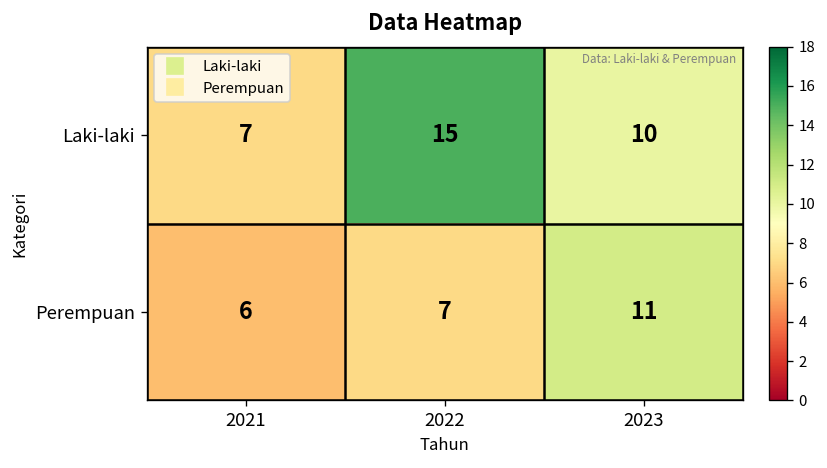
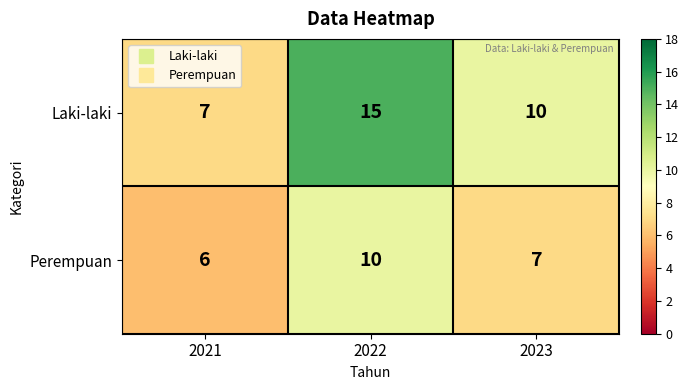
Perempuan, 2022: 7 -> 10
Perempuan, 2023: 11 -> 7
